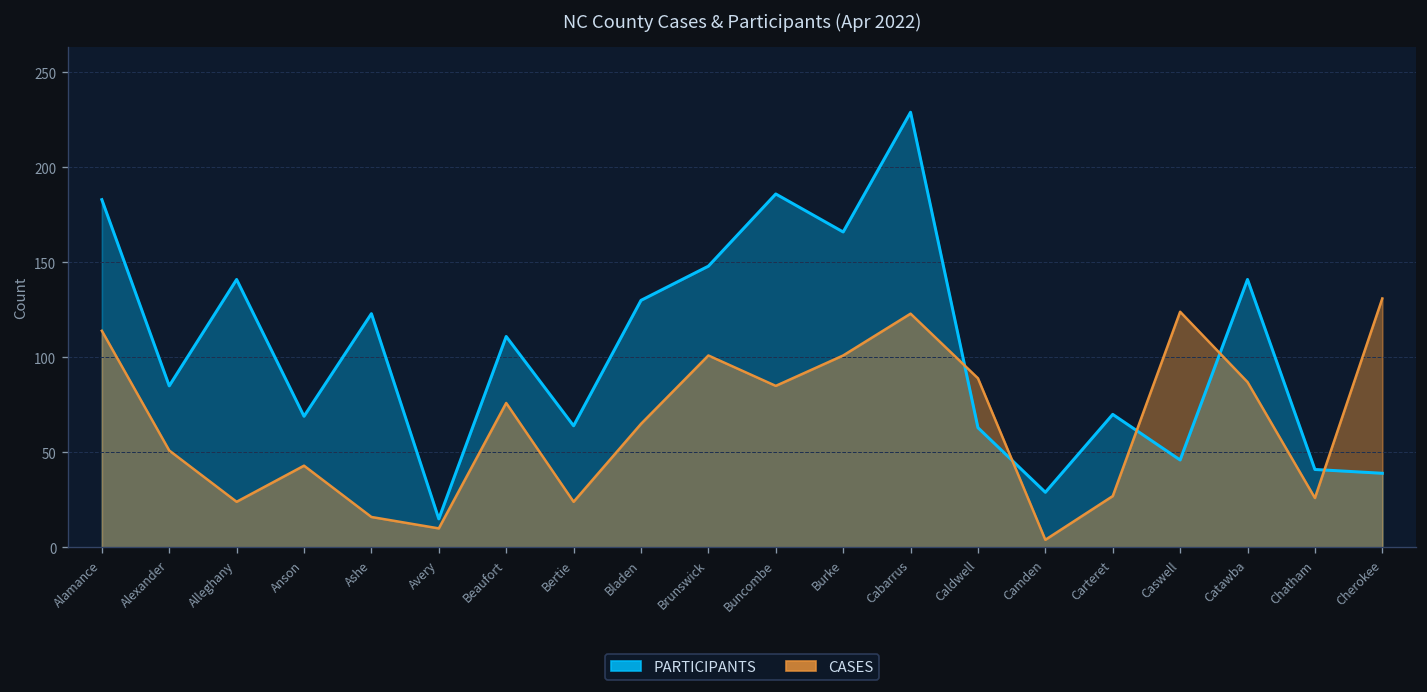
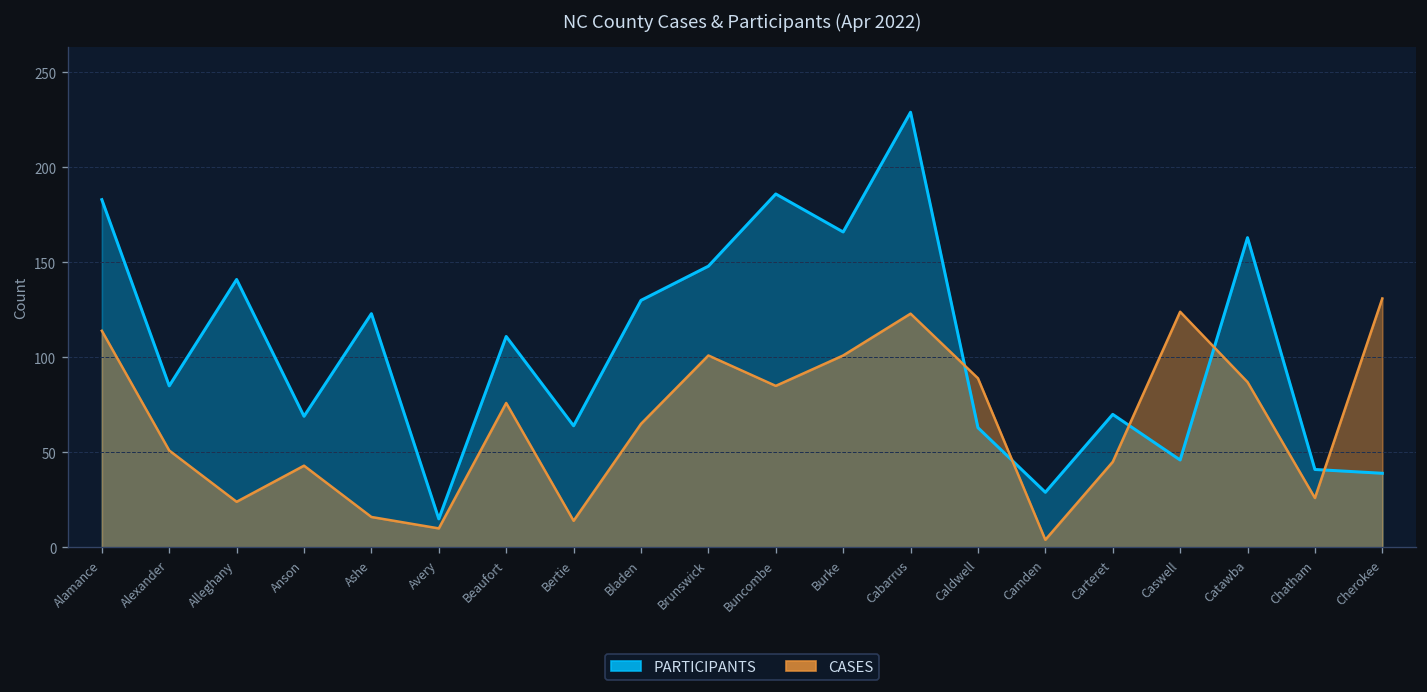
CASES, Bertie: 24 -> 14
CASES, Carteret: 27 -> 45
PARTICIPANTS, Catawba: 141 -> 163
